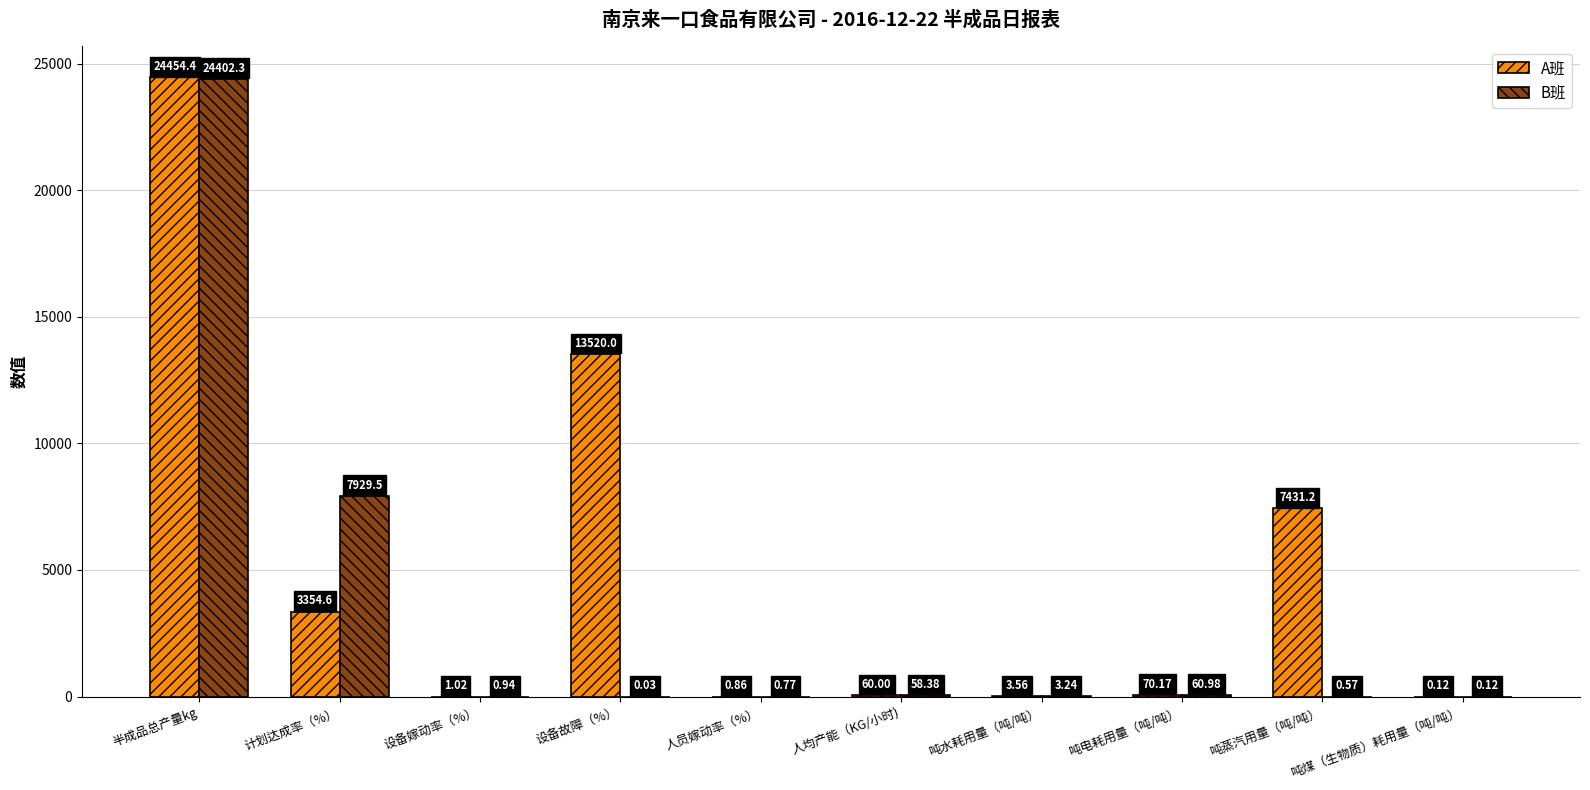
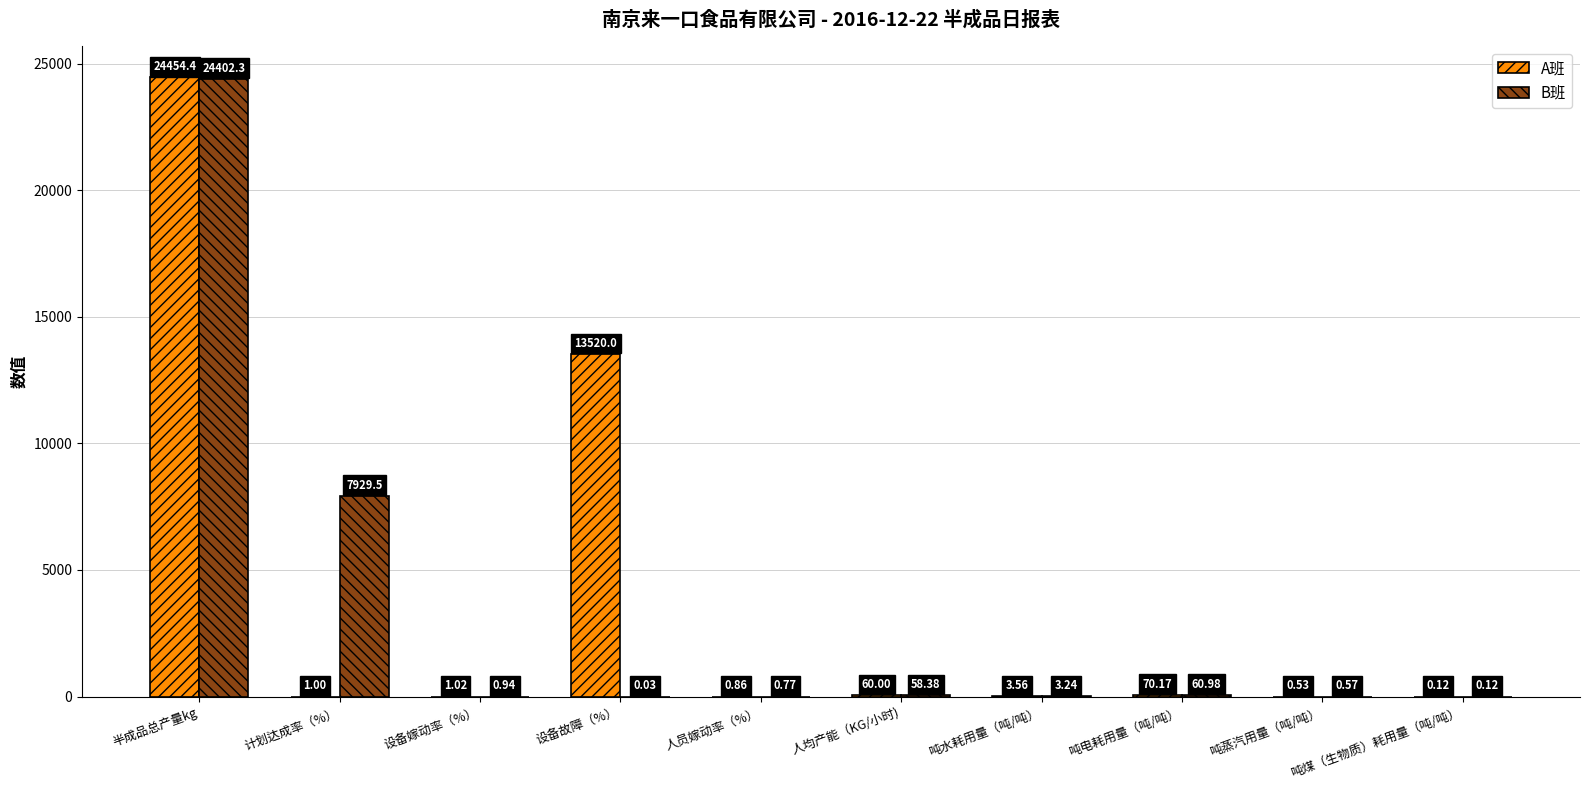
A班, 计划达成率（%）: 3354.6 -> 1.00
A班, 吨蒸汽用量（吨/吨）: 7431.2 -> 0.53
